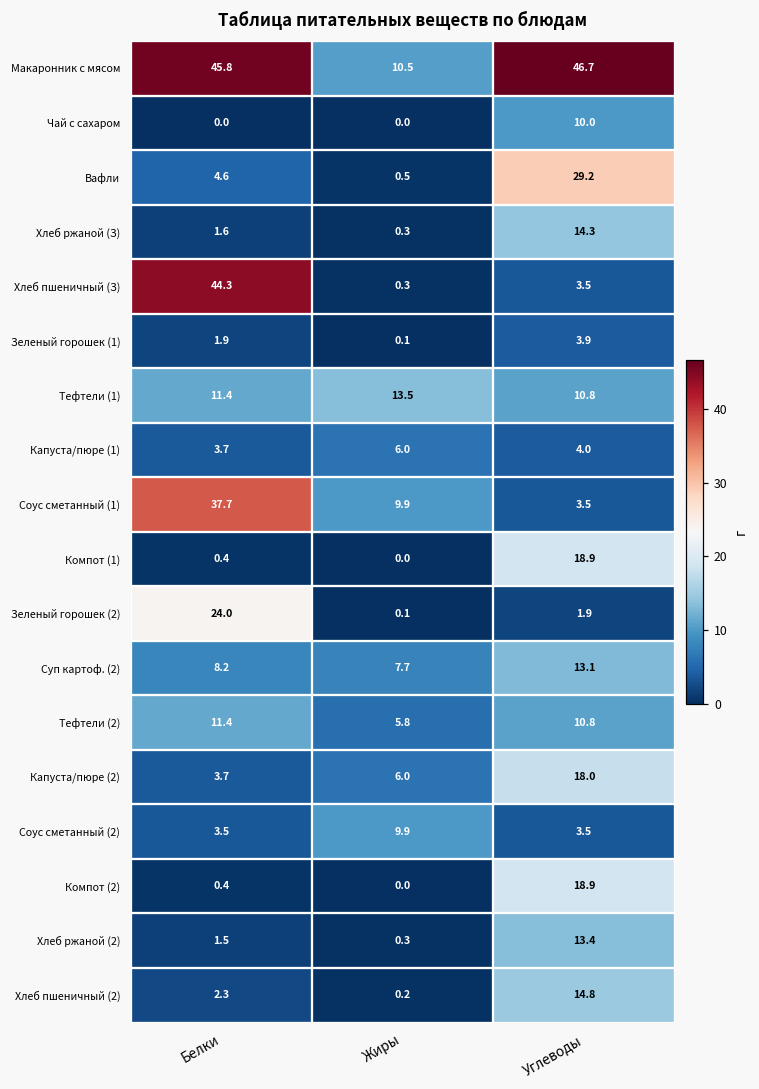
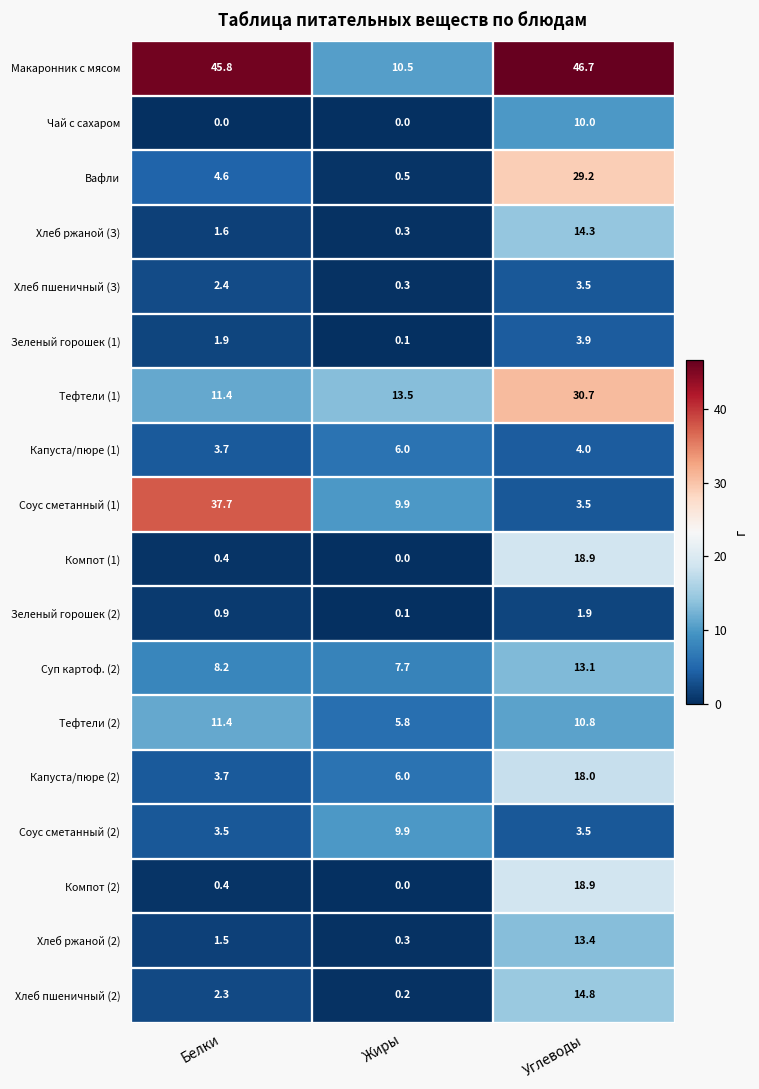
Хлеб пшеничный (З), Белки: 44.3 -> 2.4
Тефтели (1), Углеводы: 10.8 -> 30.7
Зеленый горошек (2), Белки: 24.0 -> 0.9
